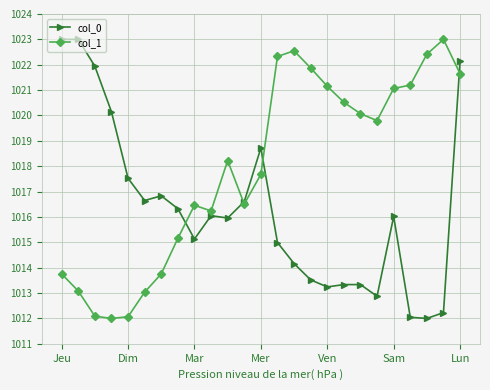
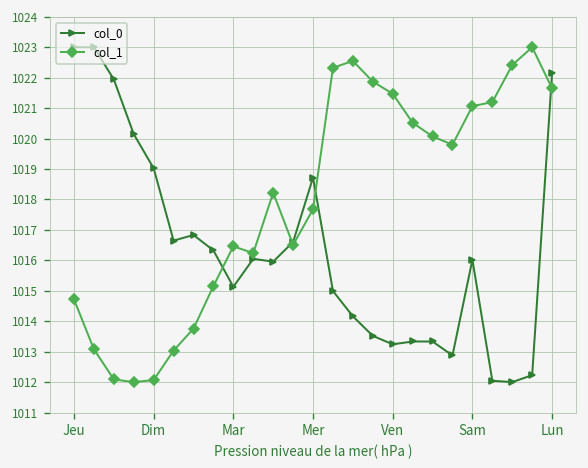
col_1, Jeu: 1013.8 -> 1014.7
col_0, Dim: 1017.5 -> 1019.0
col_1, Ven: 1021.2 -> 1021.5
